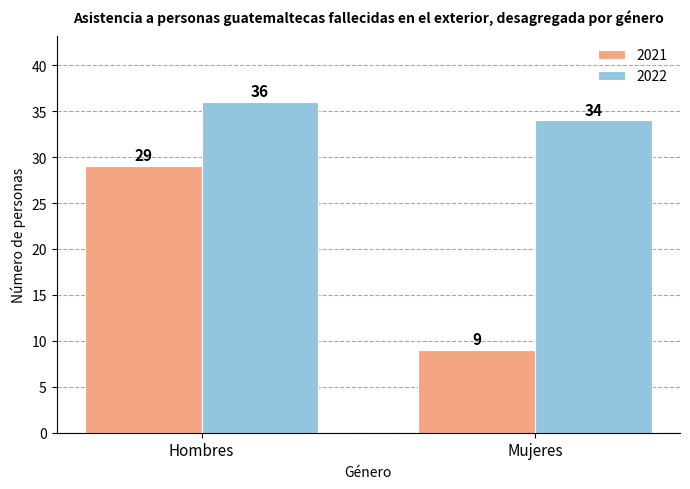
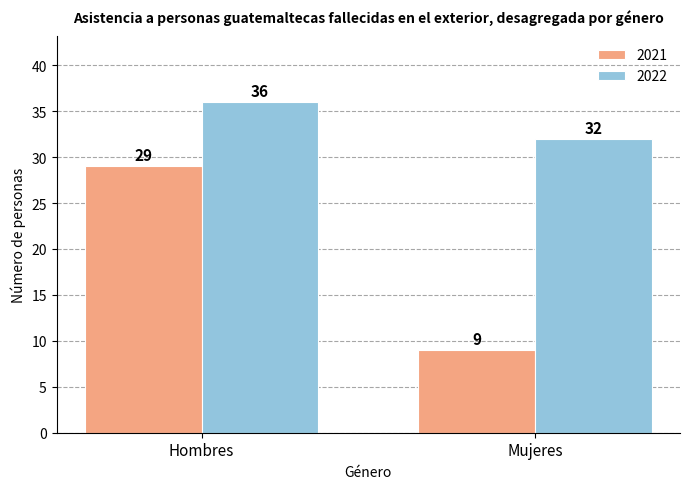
2022, Mujeres: 34 -> 32
